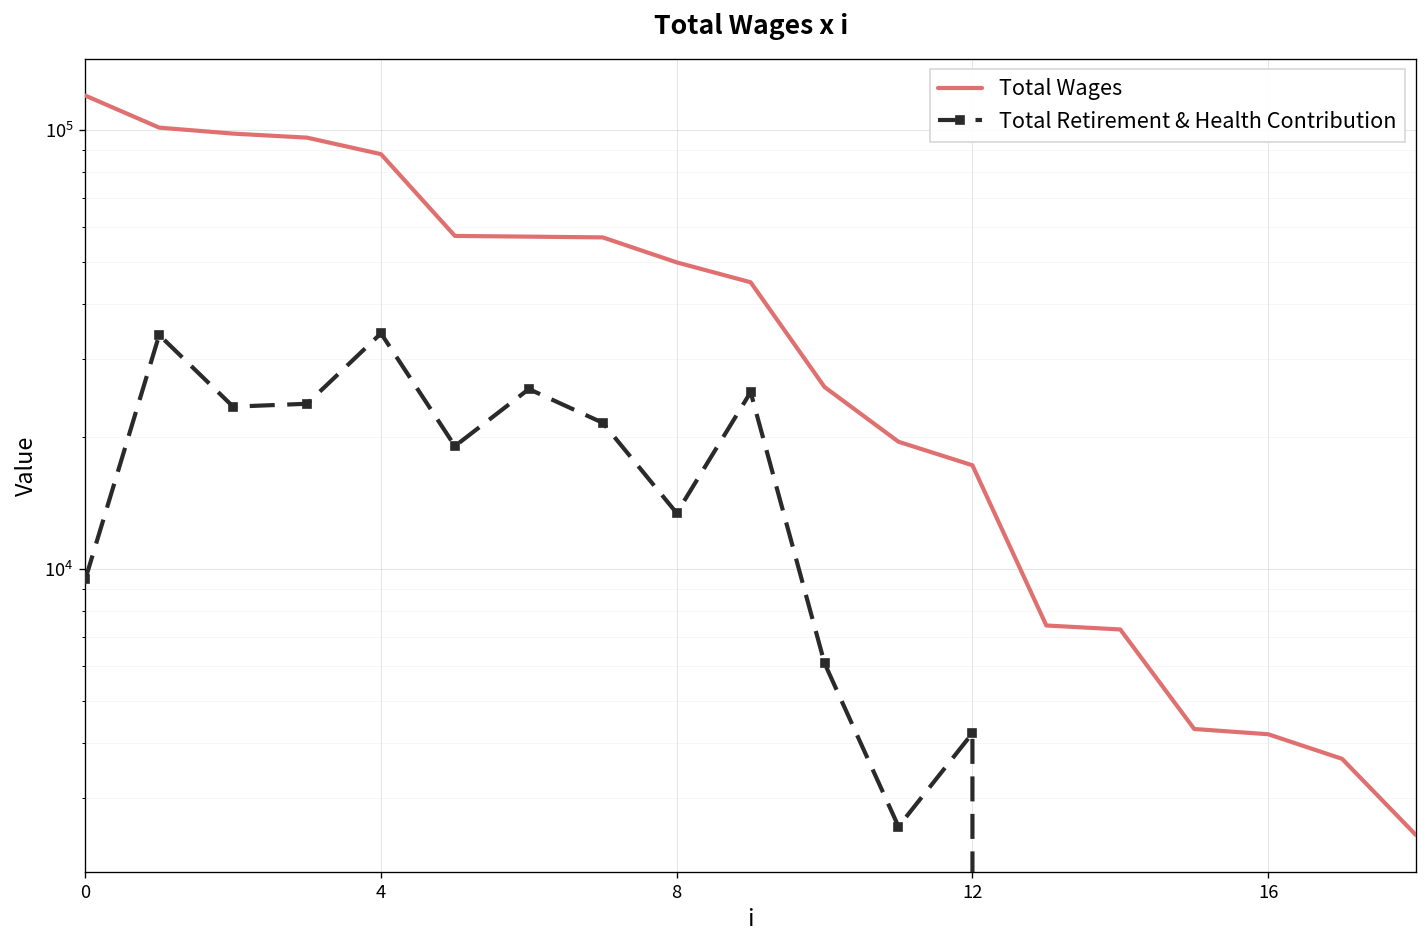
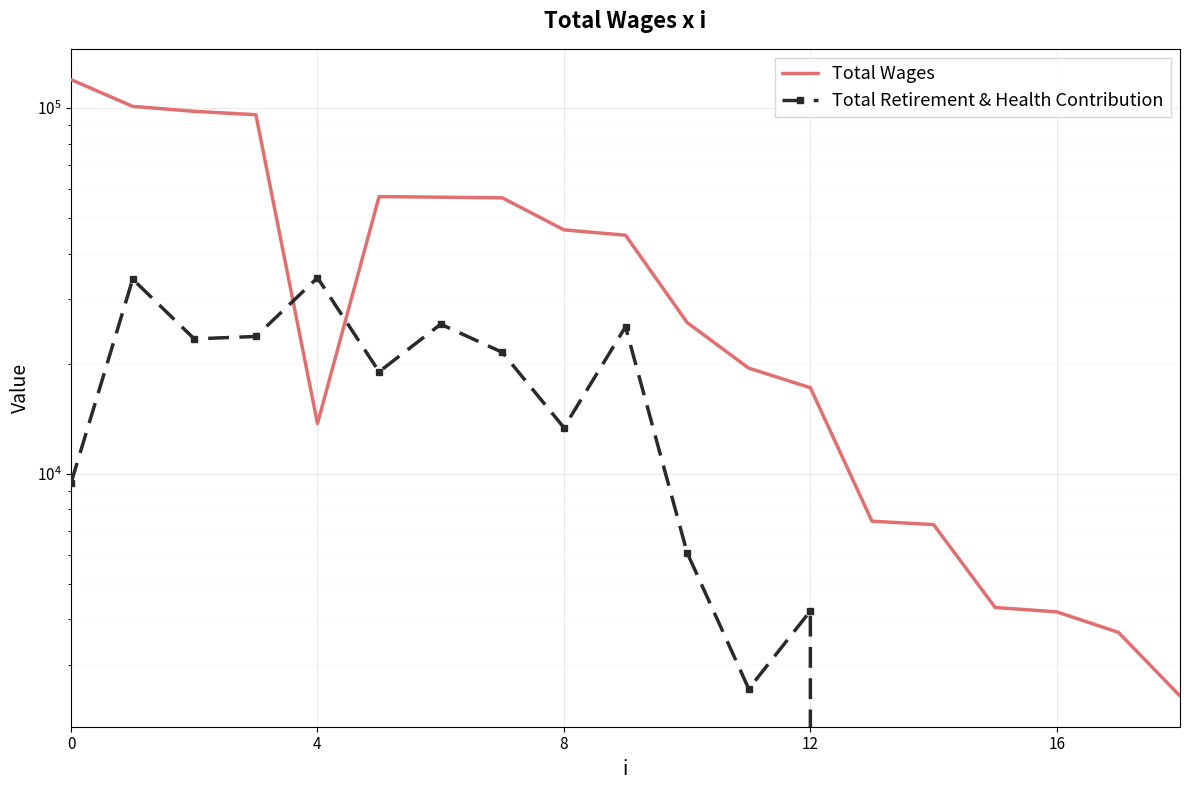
Total Wages, 4: 88000 -> 13700
Total Wages, 8: 50000 -> 46000
